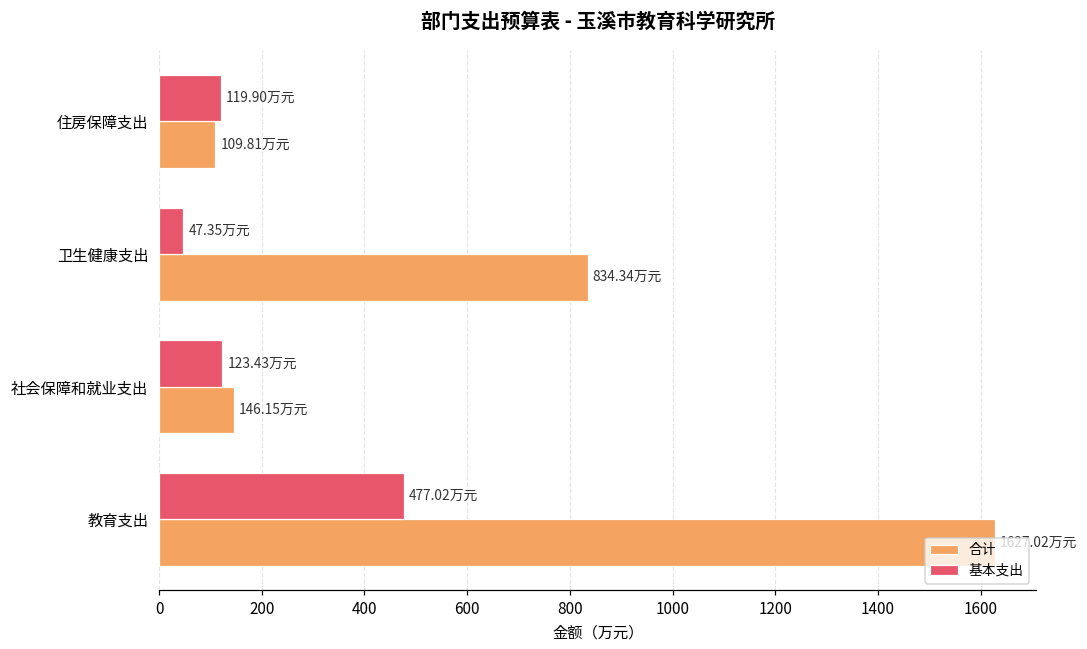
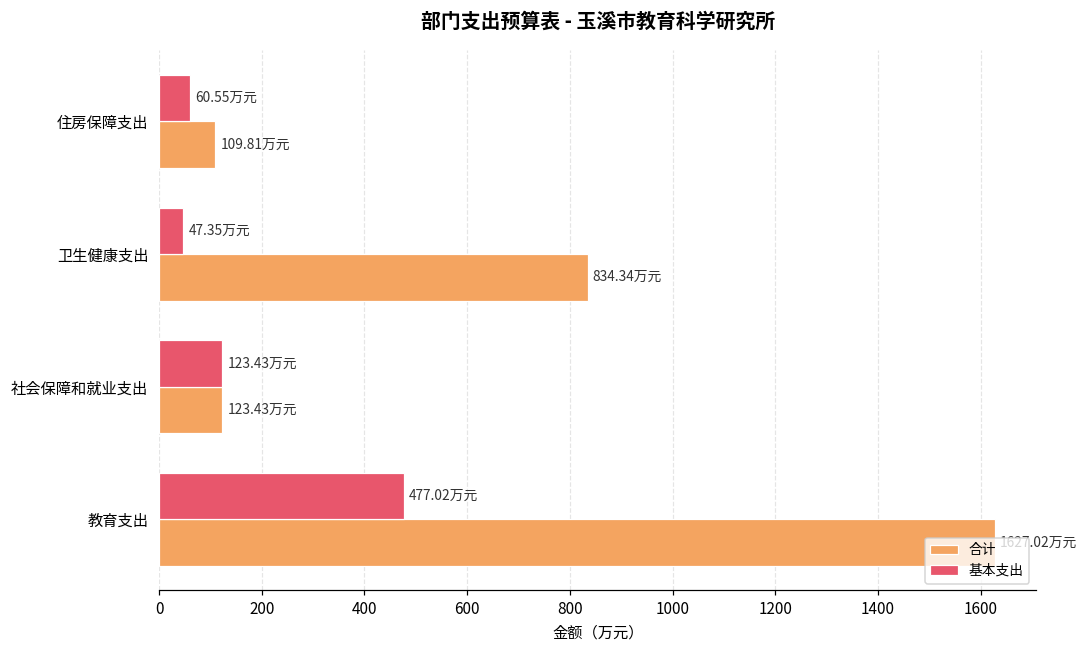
基本支出, 住房保障支出: 119.90 -> 60.55
合计, 社会保障和就业支出: 146.15 -> 123.43
